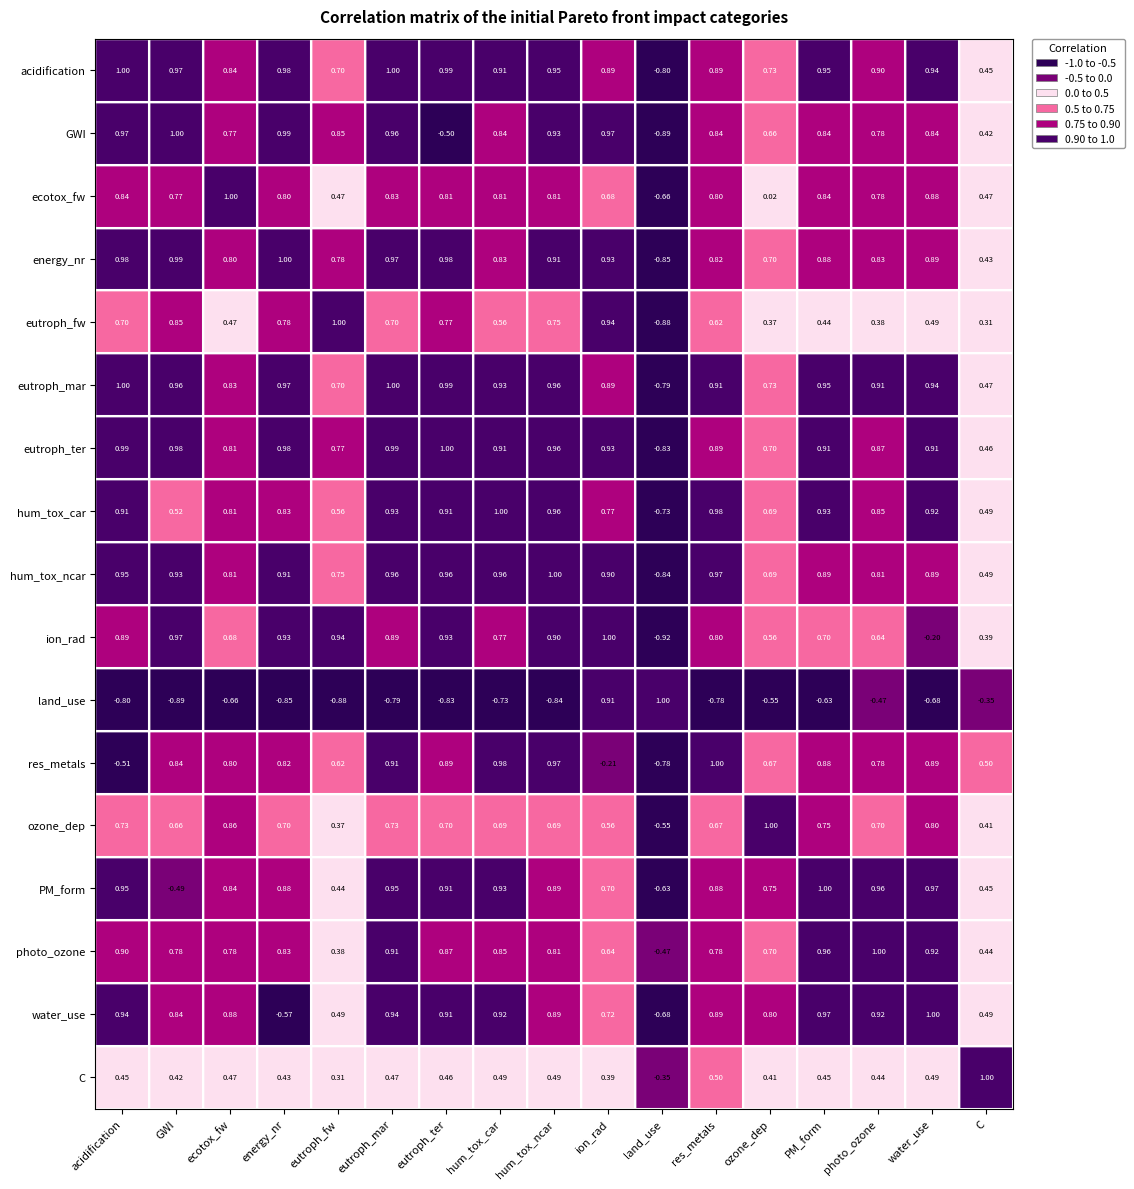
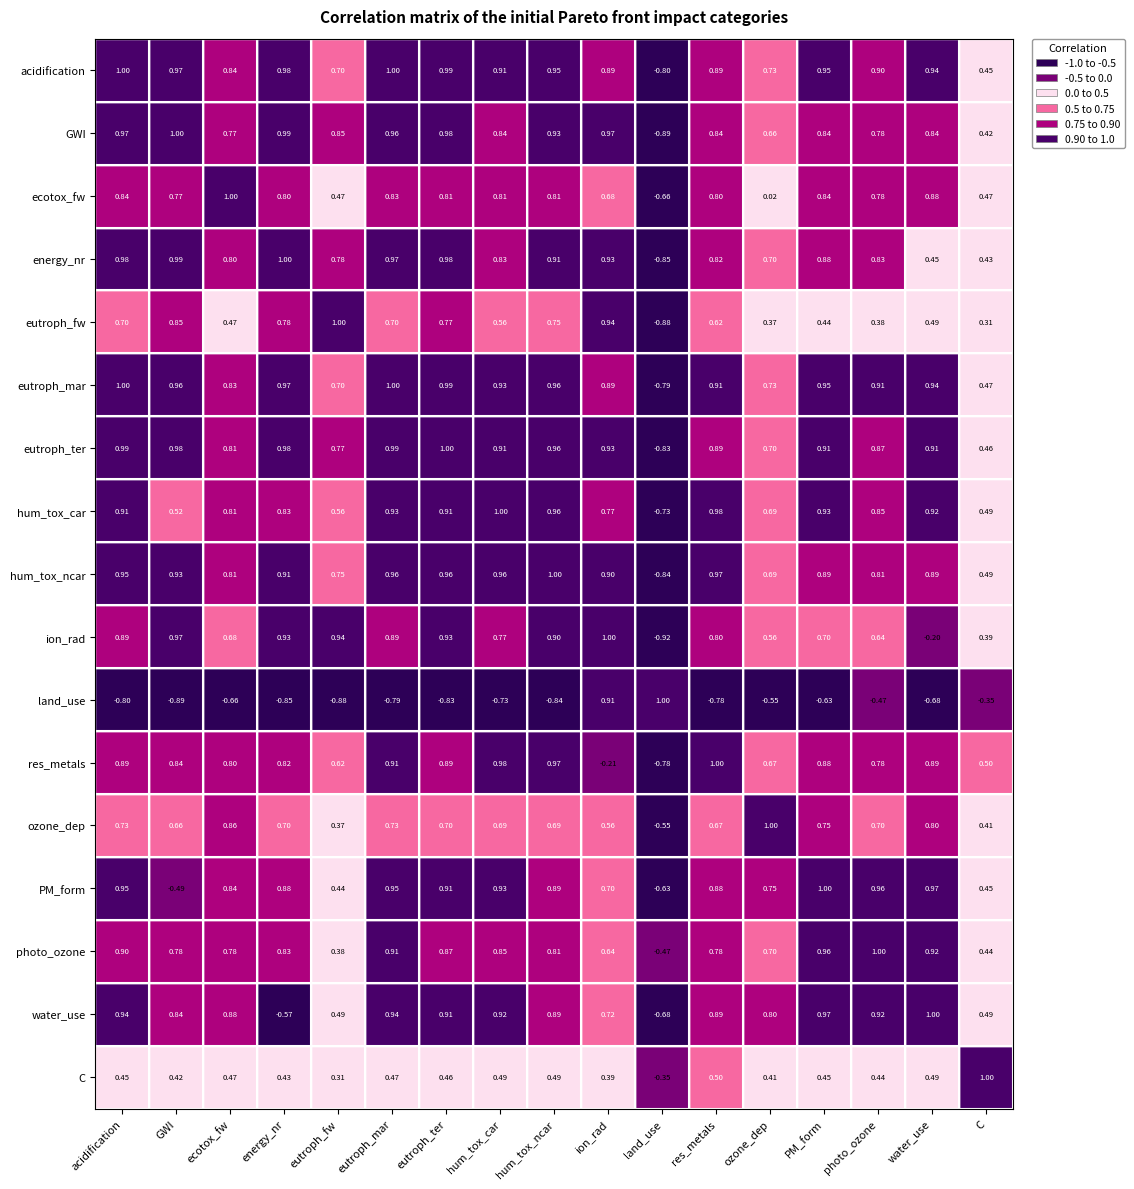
GWI, eutroph_ter: -0.50 -> 0.98
energy_nr, water_use: 0.89 -> 0.45
res_metals, acidification: -0.51 -> 0.89
